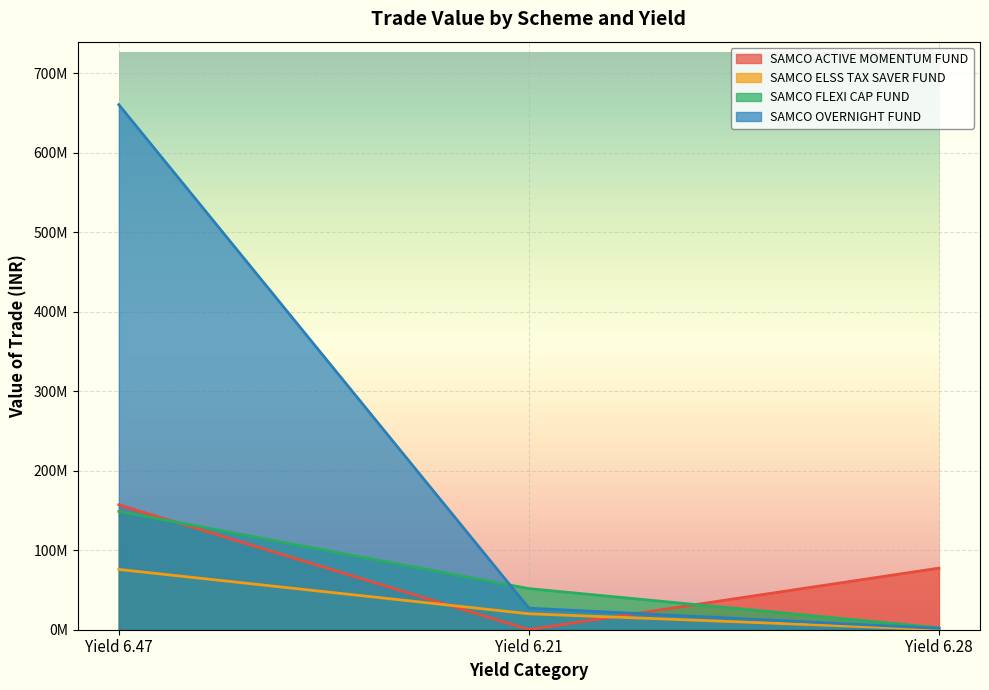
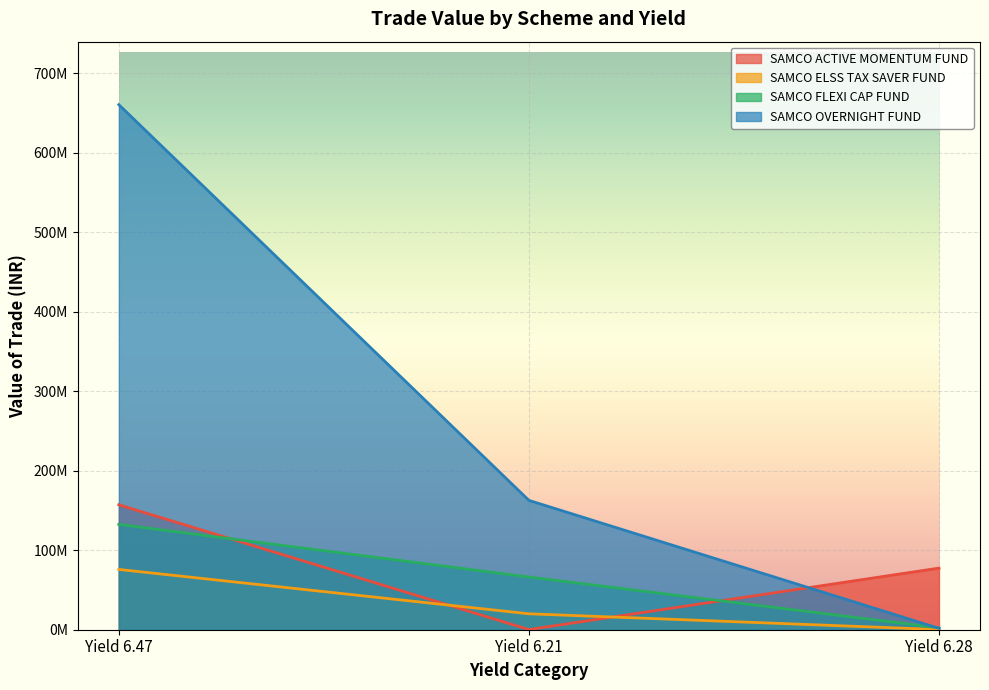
SAMCO FLEXI CAP FUND, Yield 6.47: 150000000 -> 130000000
SAMCO FLEXI CAP FUND, Yield 6.21: 50000000 -> 70000000
SAMCO OVERNIGHT FUND, Yield 6.21: 30000000 -> 160000000
